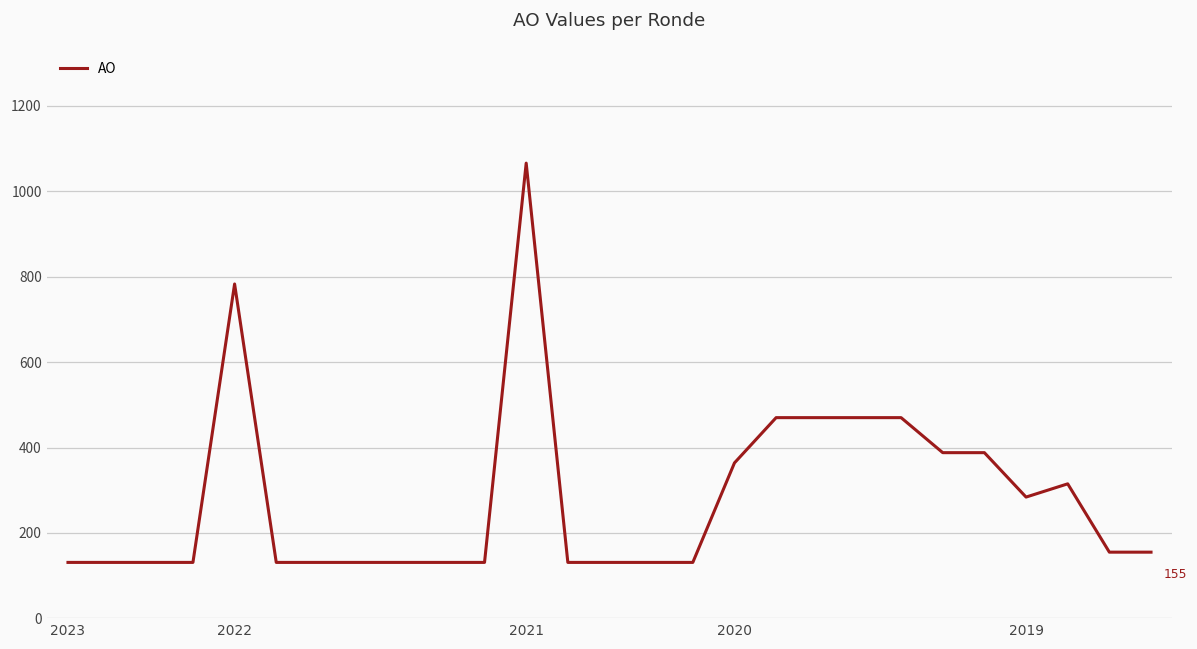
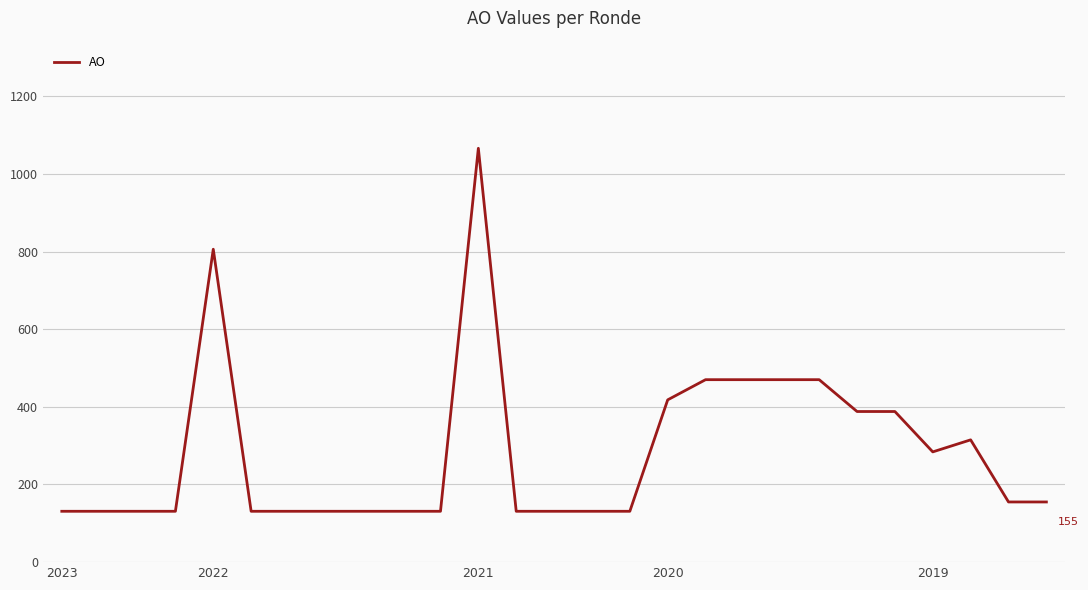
2022: 780 -> 810
2020: 360 -> 420
